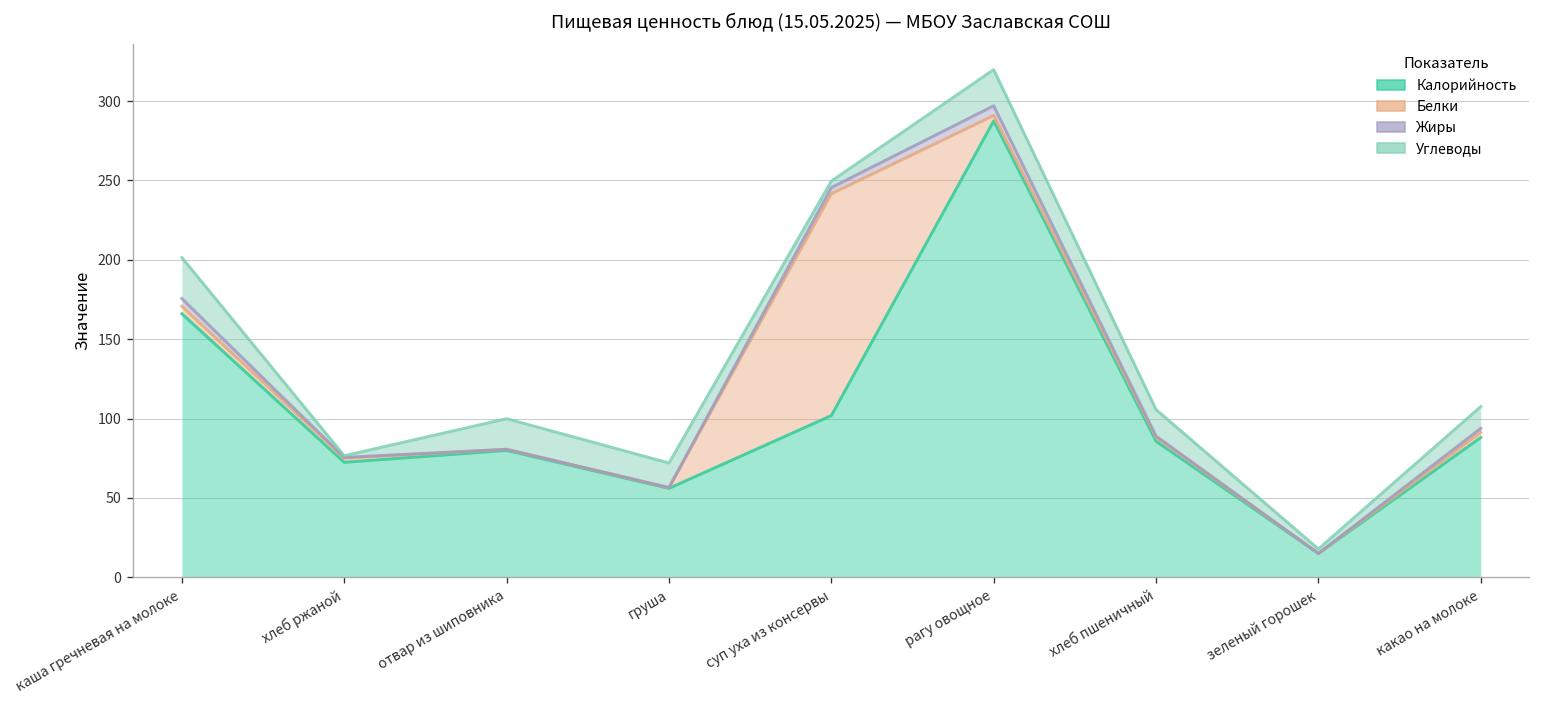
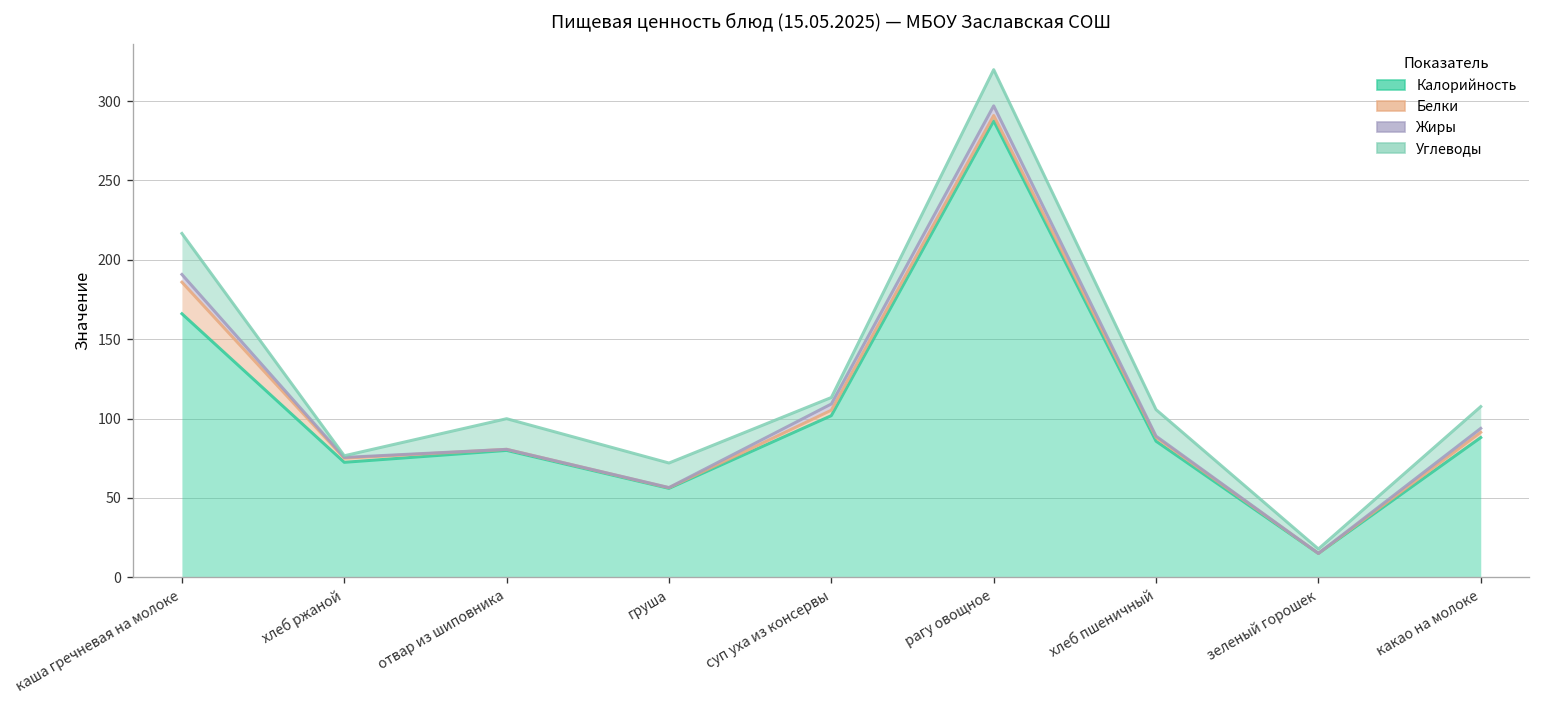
Белки, каша гречневая на молоке: 5 -> 20
Белки, суп уха из консервы: 140 -> 3
